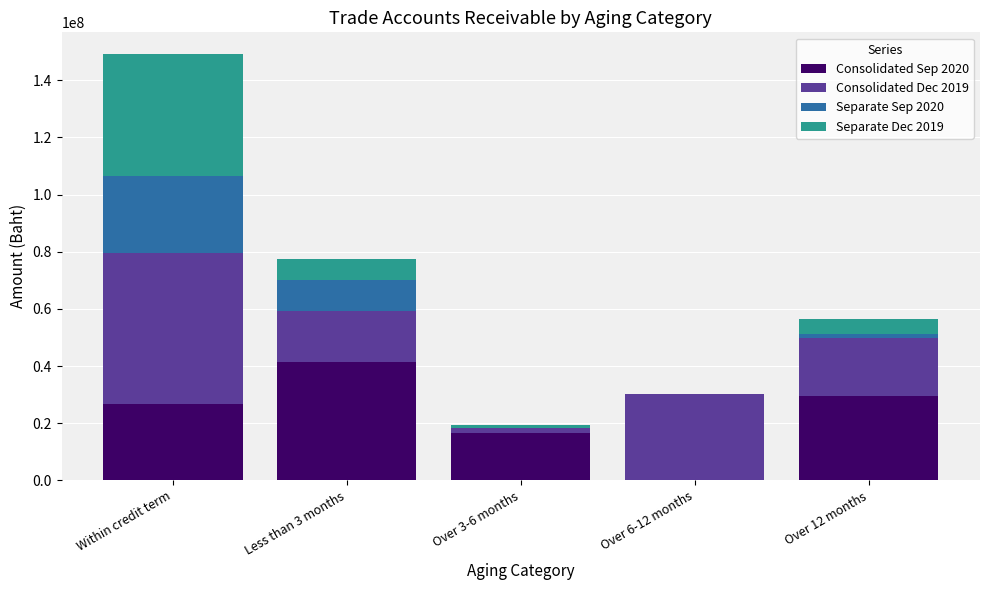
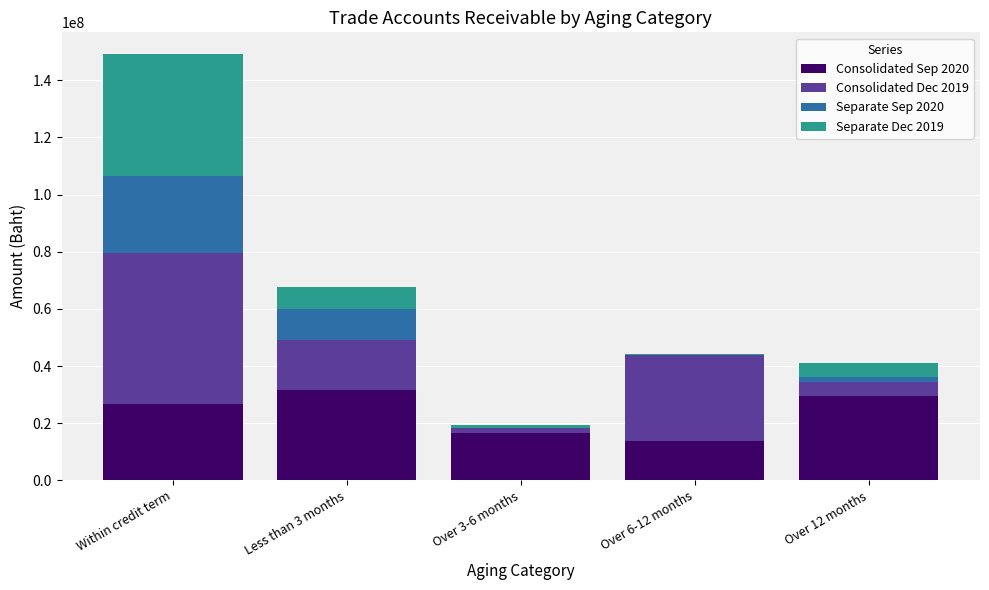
Consolidated Sep 2020, Less than 3 months: 42000000 -> 32000000
Consolidated Sep 2020, Over 6-12 months: 0 -> 14000000
Consolidated Dec 2019, Over 12 months: 20000000 -> 5000000
